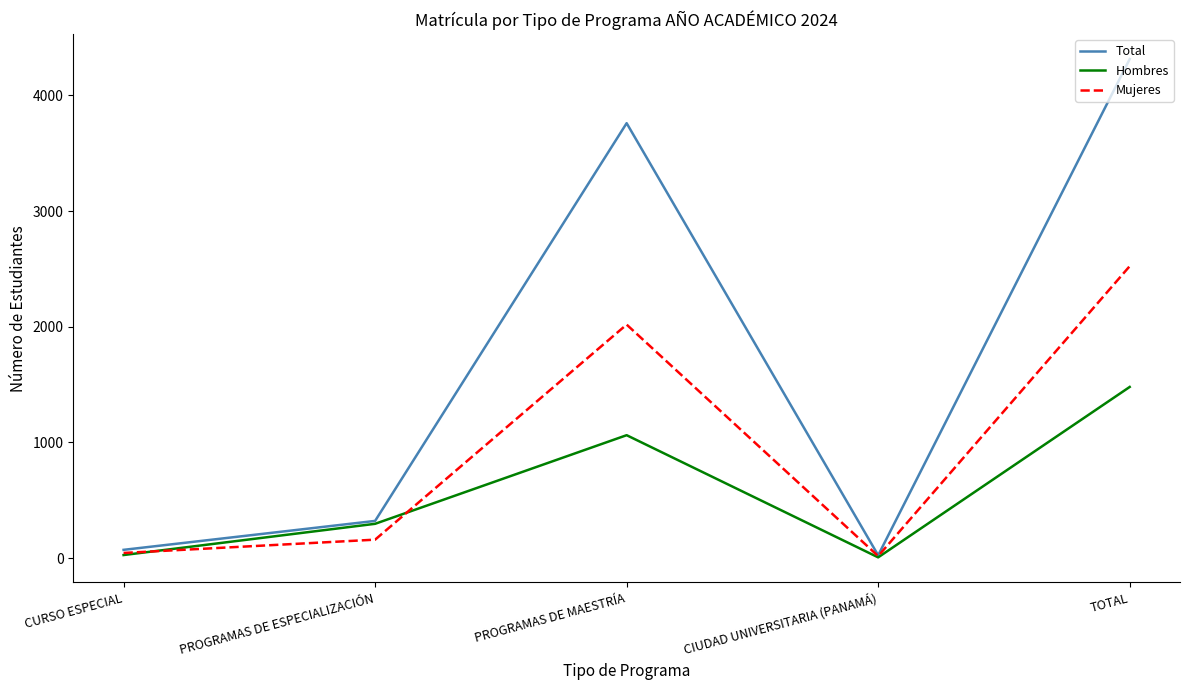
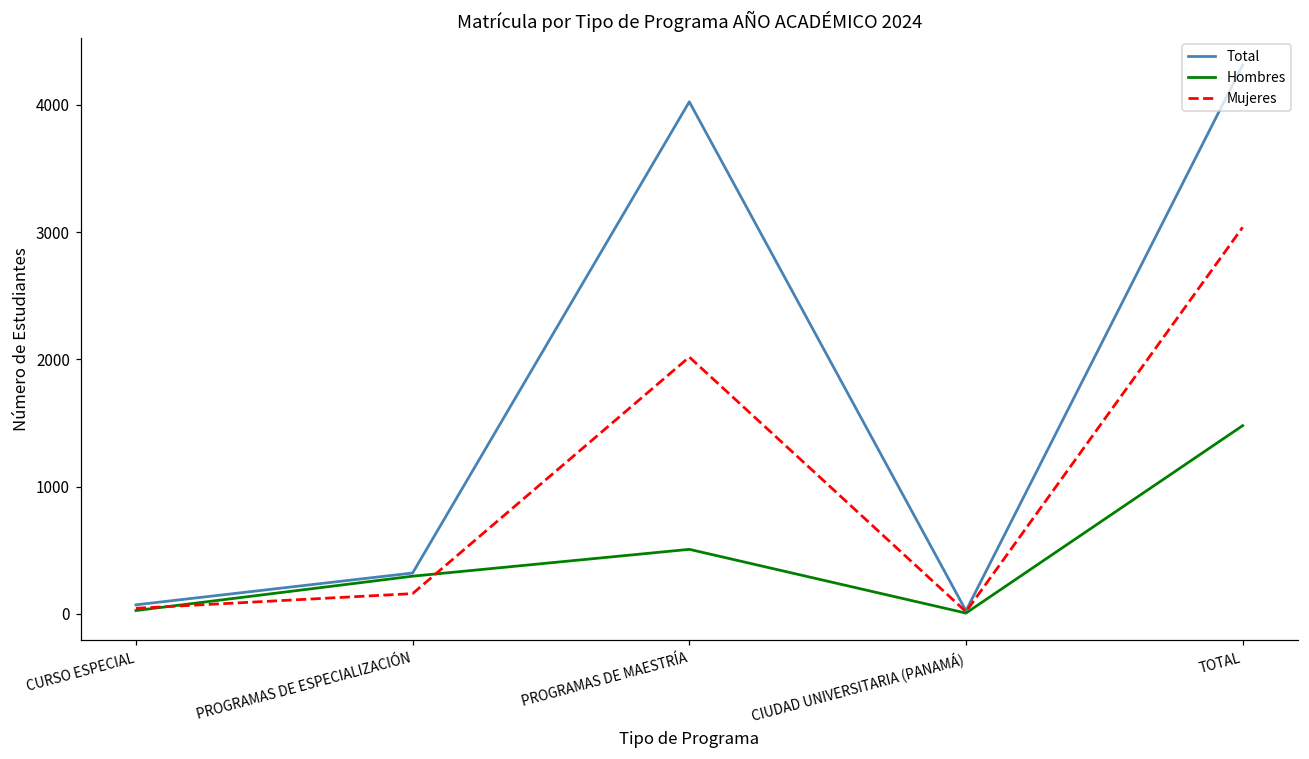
Total, PROGRAMAS DE MAESTRÍA: 3760 -> 4030
Hombres, PROGRAMAS DE MAESTRÍA: 1060 -> 510
Mujeres, TOTAL: 2520 -> 3040
